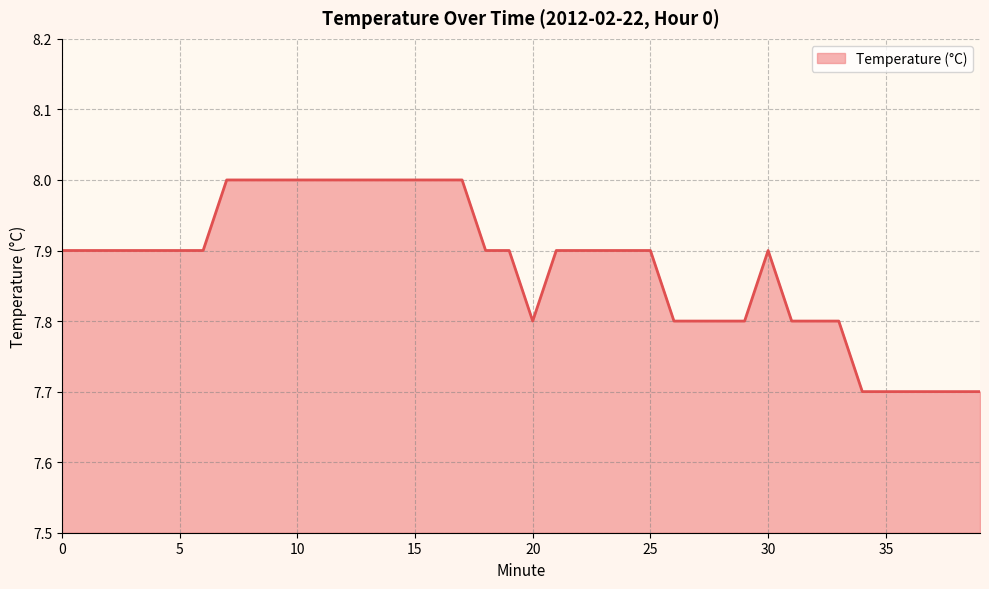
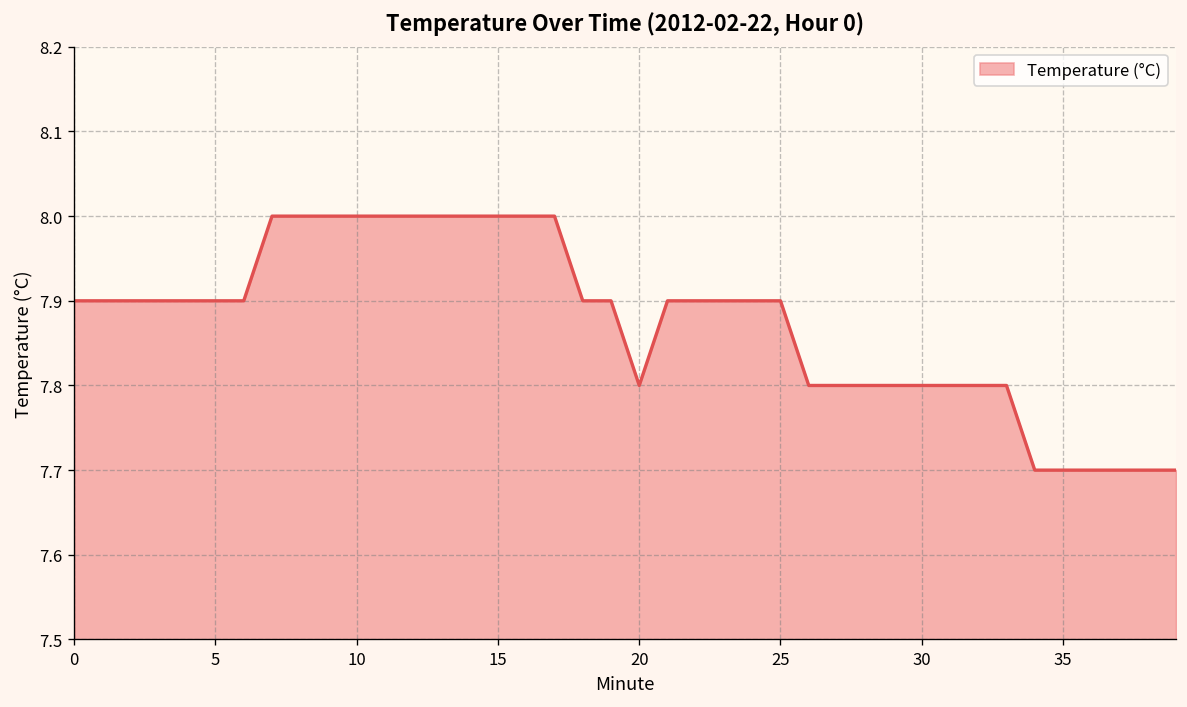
30: 7.9 -> 7.8
